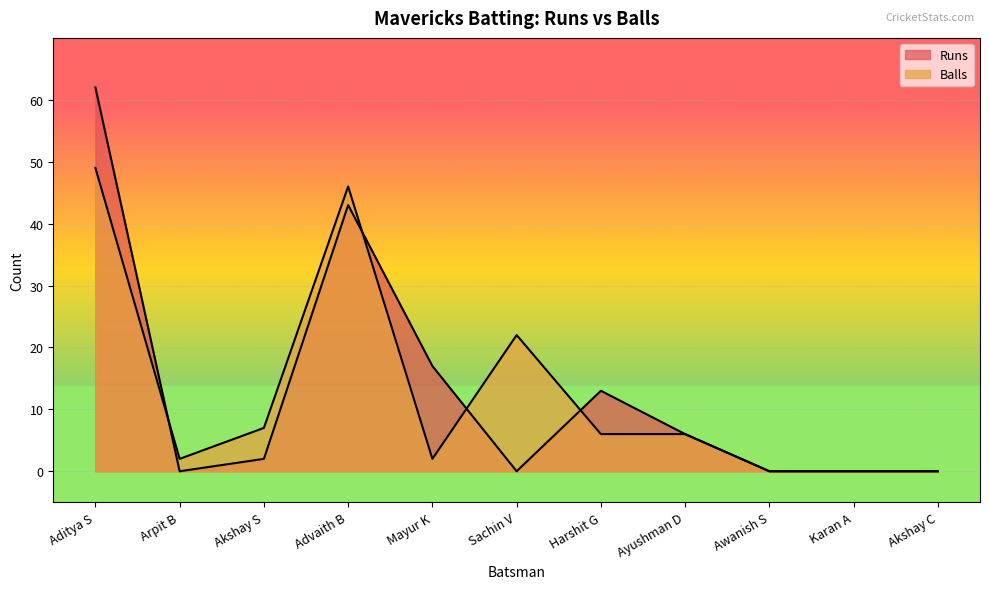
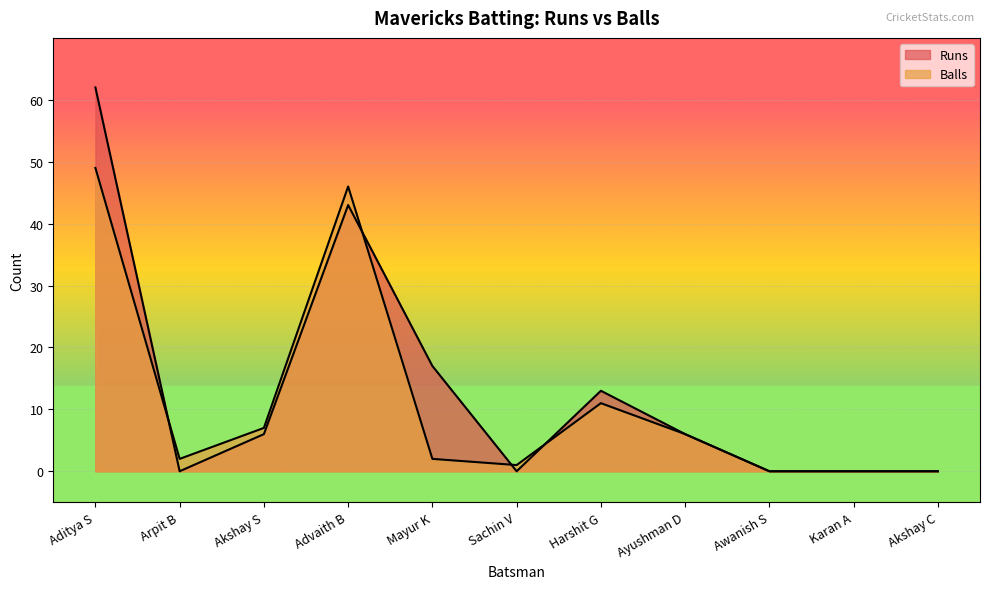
Runs, Akshay S: 2 -> 6
Balls, Sachin V: 22 -> 1
Balls, Harshit G: 6 -> 11
